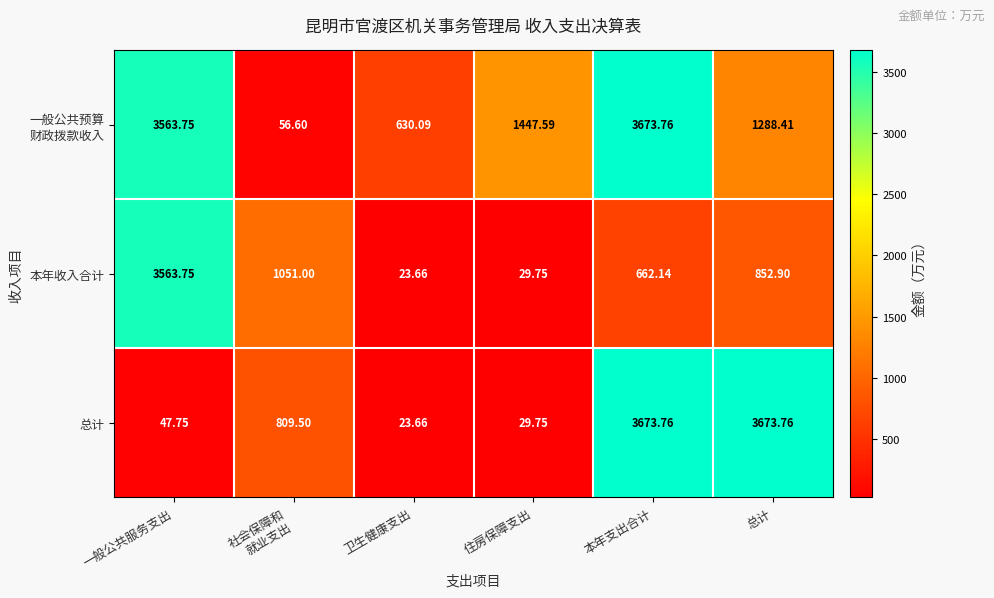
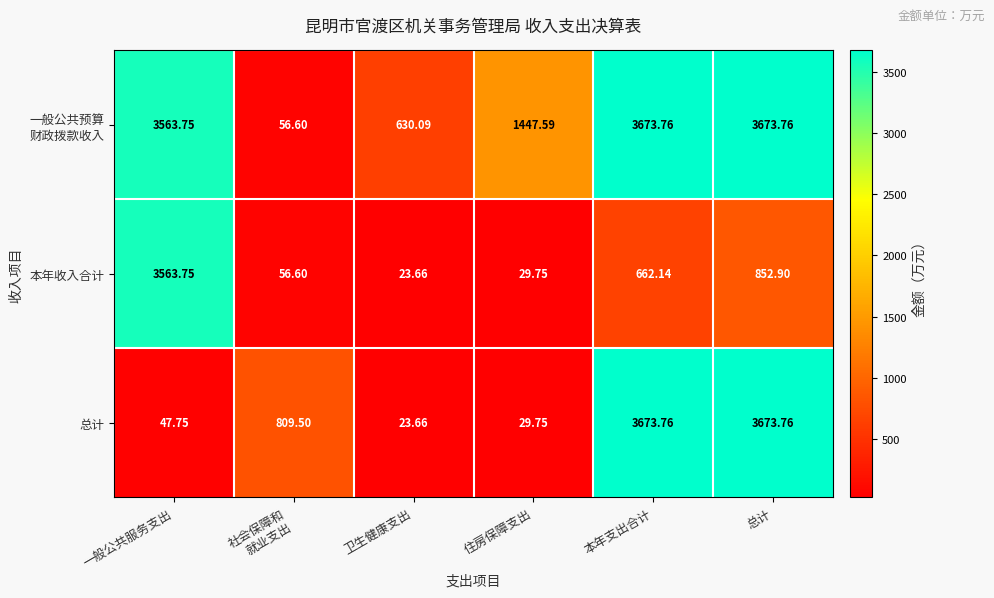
一般公共预算 财政拨款收入, 总计: 1288.41 -> 3673.76
本年收入合计, 社会保障和 就业支出: 1051.00 -> 56.60
